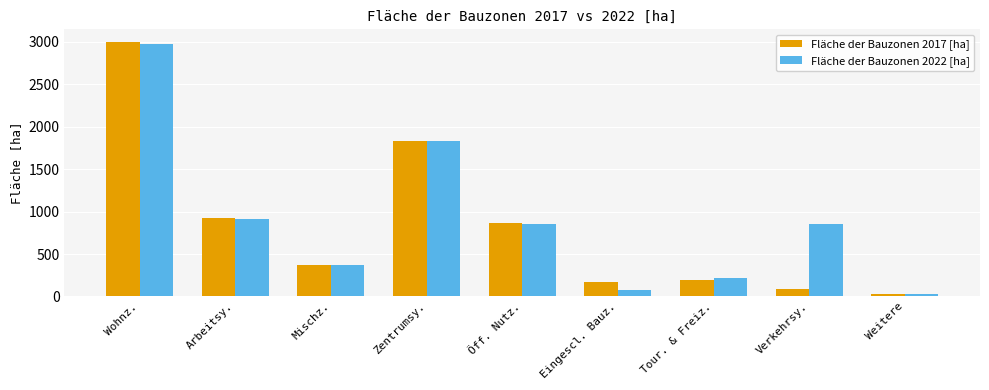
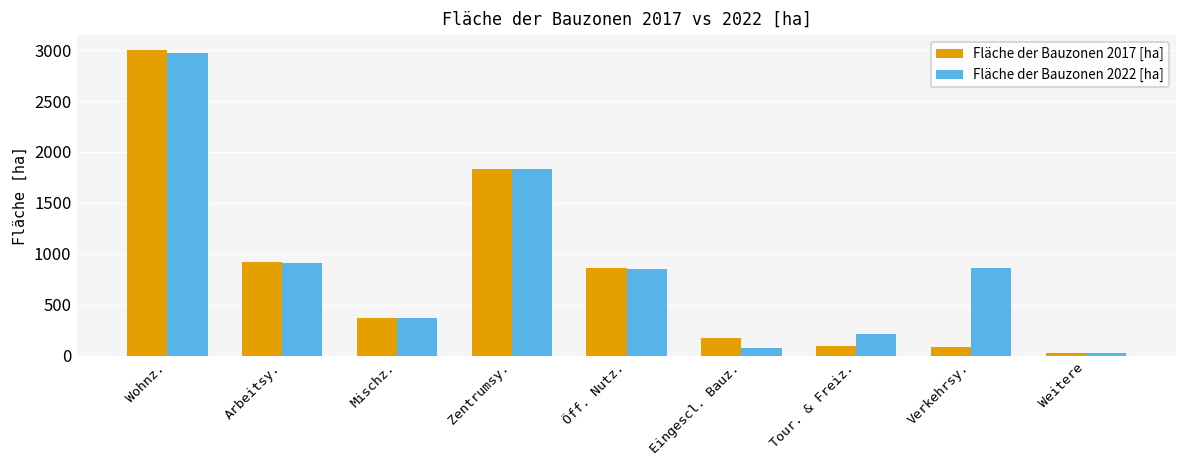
Fläche der Bauzonen 2017 [ha], Tour. & Freiz.: 200 -> 100
